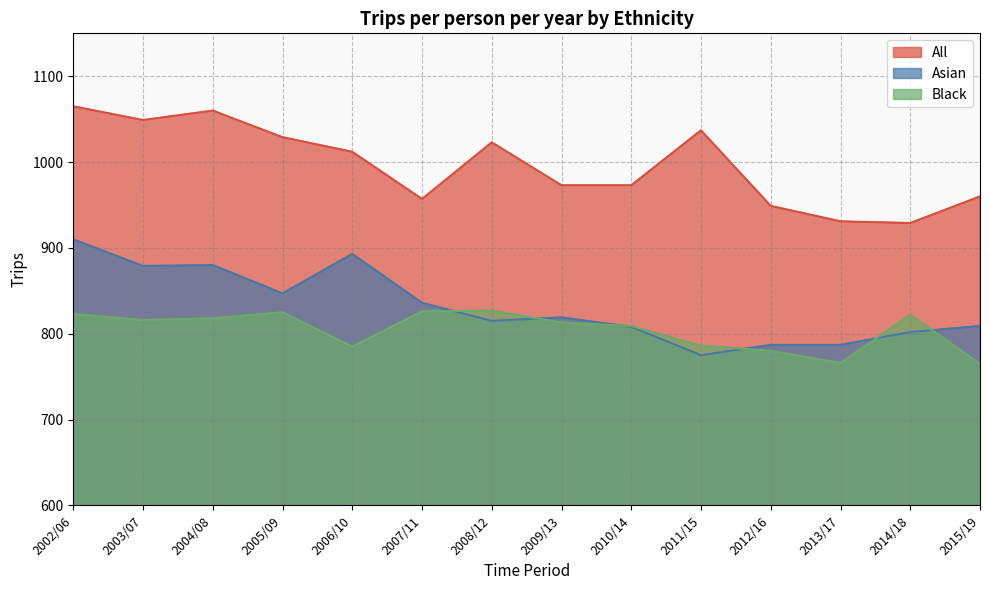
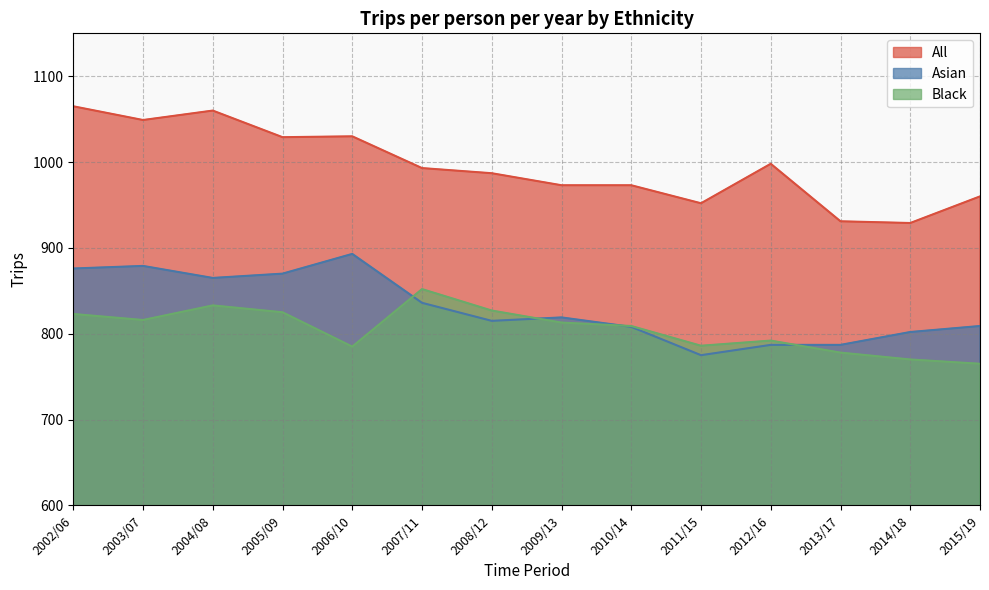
Asian, 2002/06: 910 -> 880
Asian, 2004/08: 880 -> 870
Black, 2004/08: 820 -> 830
Asian, 2005/09: 850 -> 870
All, 2006/10: 1010 -> 1030
All, 2007/11: 960 -> 990
Black, 2007/11: 830 -> 850
All, 2008/12: 1020 -> 990
All, 2011/15: 1040 -> 950
All, 2012/16: 950 -> 1000
Black, 2012/16: 780 -> 790
Black, 2013/17: 770 -> 780
Black, 2014/18: 820 -> 770
